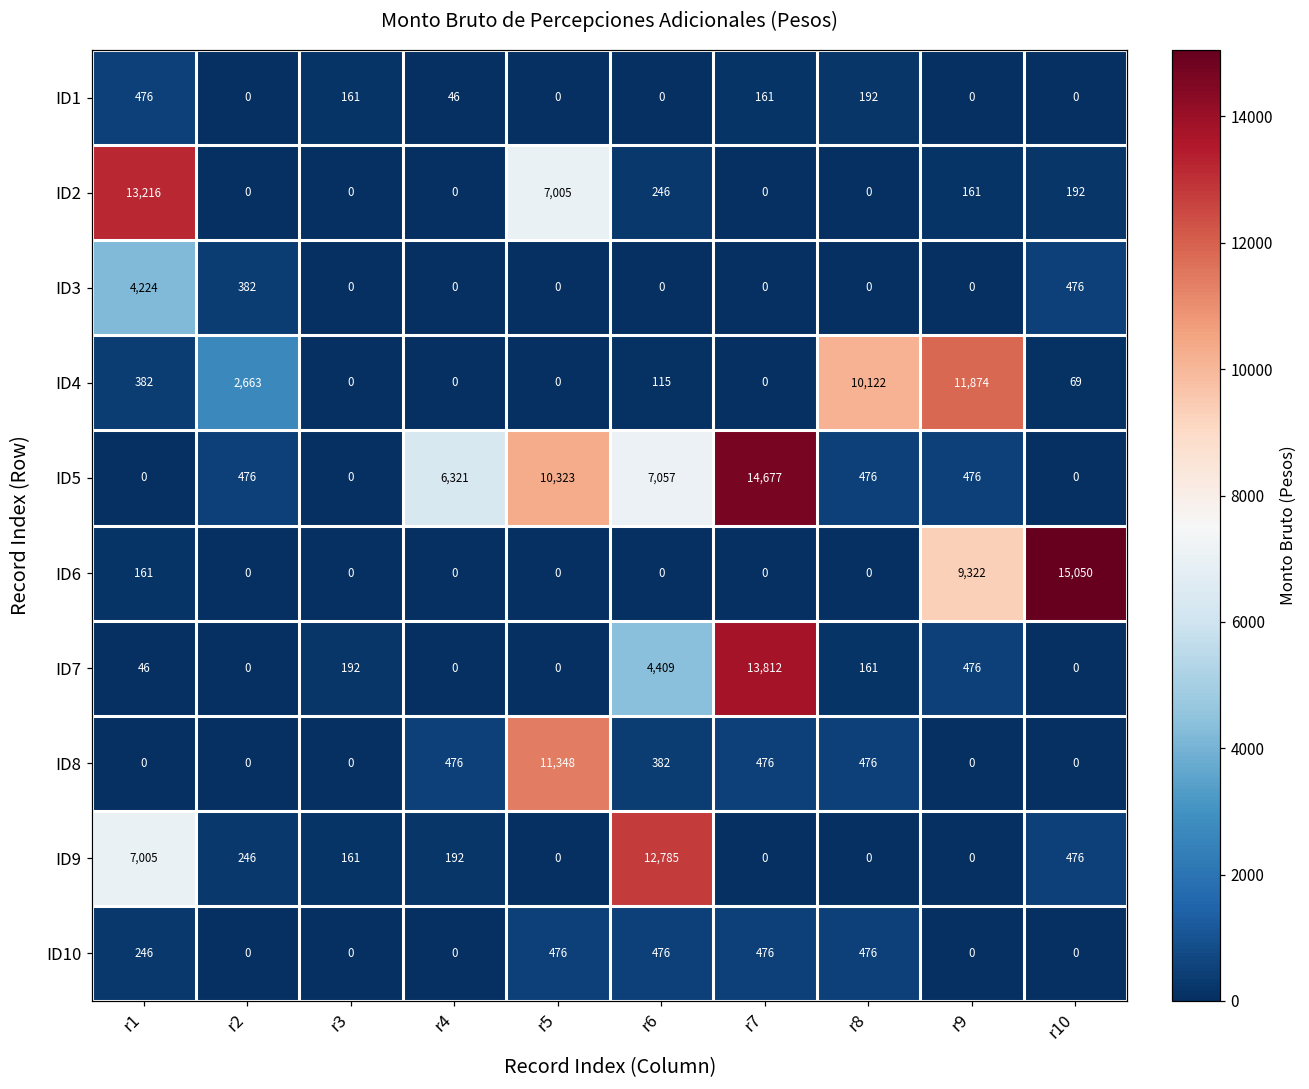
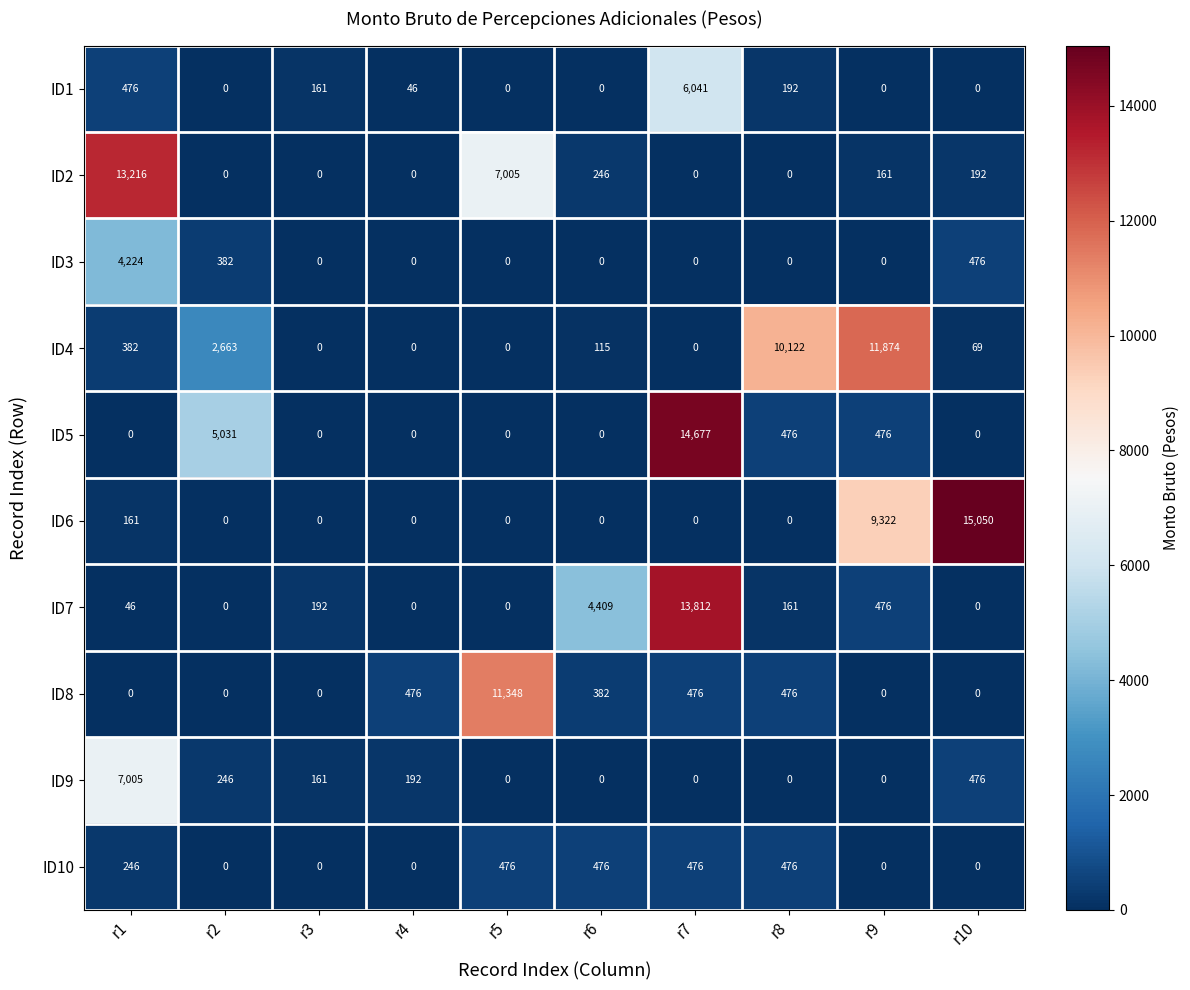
ID1, r7: 161 -> 6,041
ID5, r2: 476 -> 5,031
ID5, r4: 6,321 -> 0
ID5, r5: 10,323 -> 0
ID5, r6: 7,057 -> 0
ID9, r6: 12,785 -> 0
